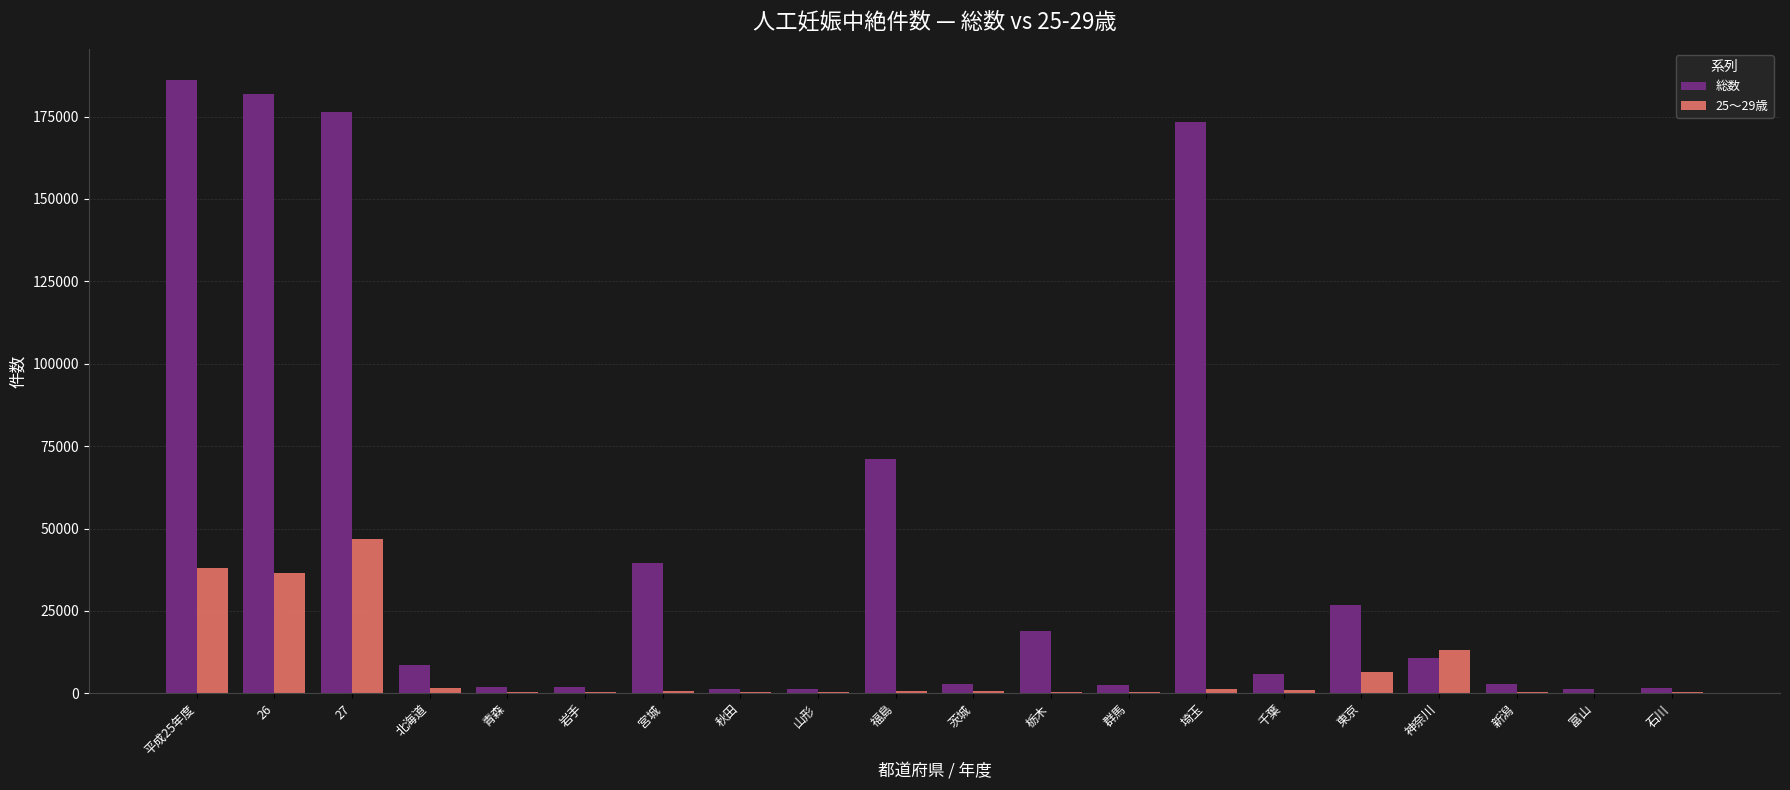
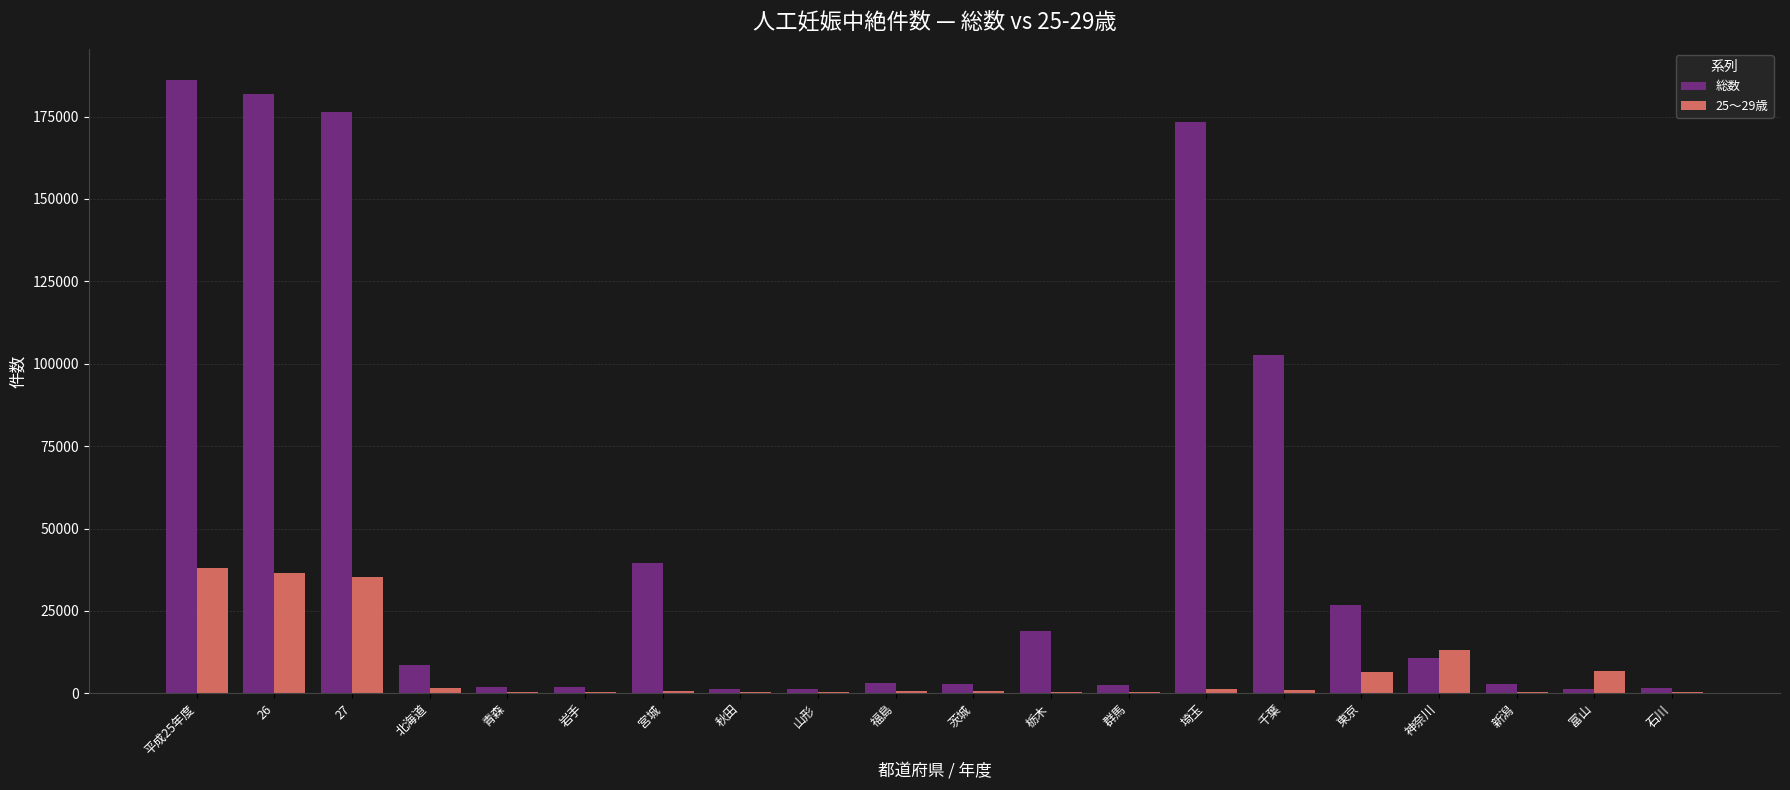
25～29歳, 27: 47000 -> 35000
総数, 福島: 71000 -> 3000
総数, 千葉: 6000 -> 103000
25～29歳, 富山: 0 -> 7000
